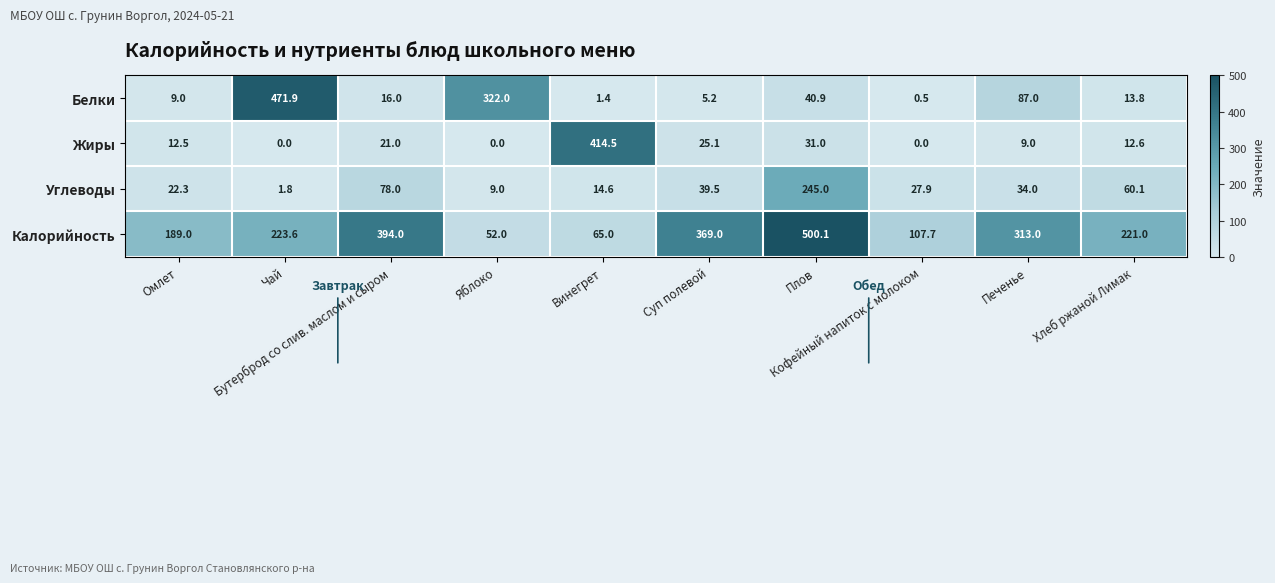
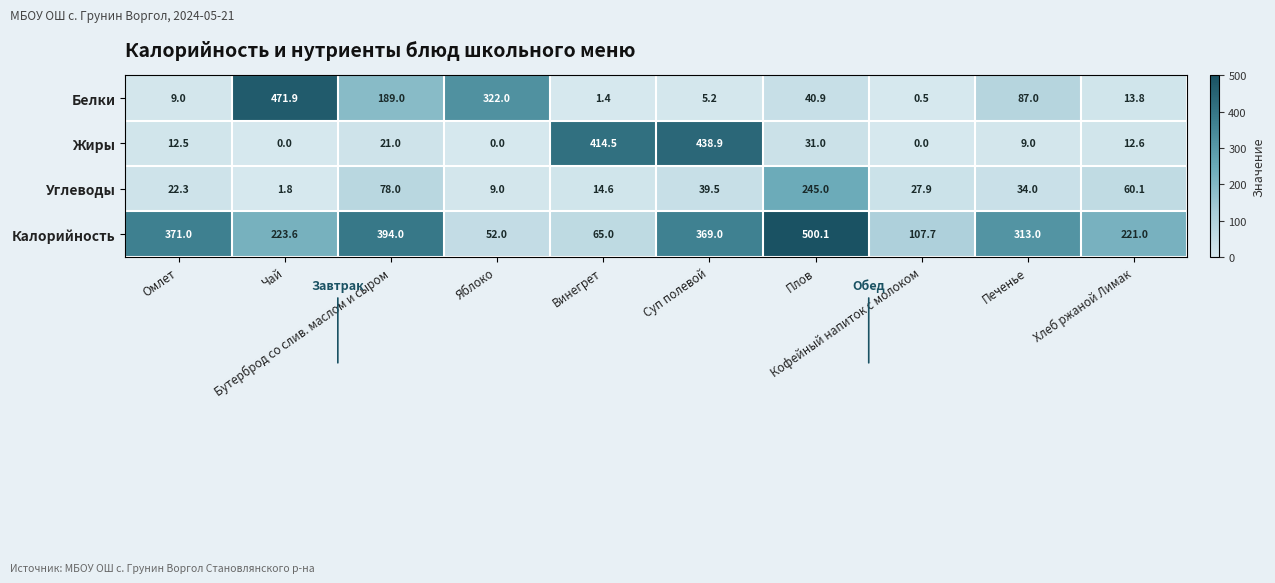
Белки, Бутерброд со слив. маслом и сыром: 16.0 -> 189.0
Жиры, Суп полевой: 25.1 -> 438.9
Калорийность, Омлет: 189.0 -> 371.0
